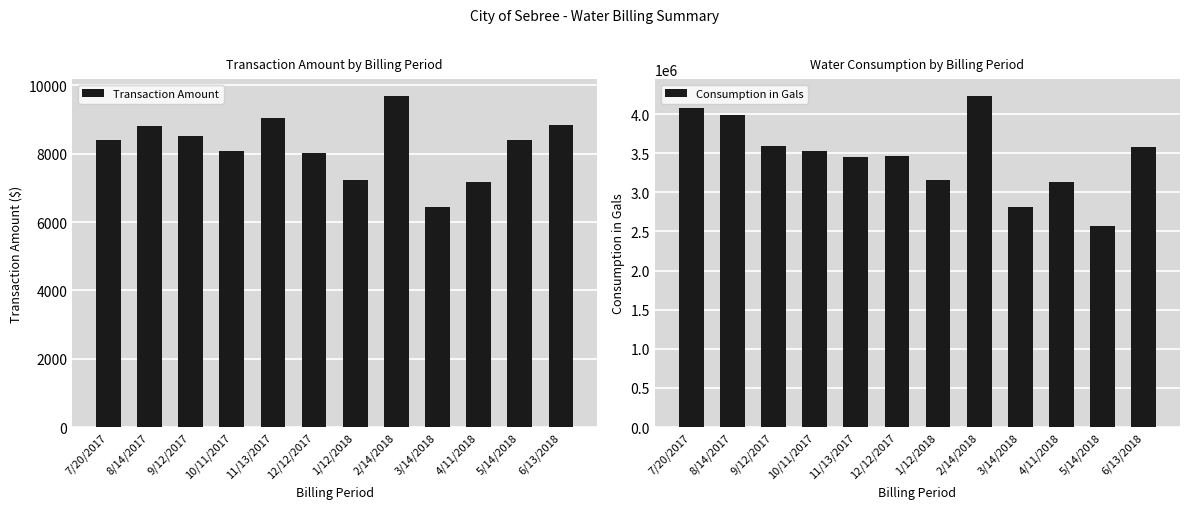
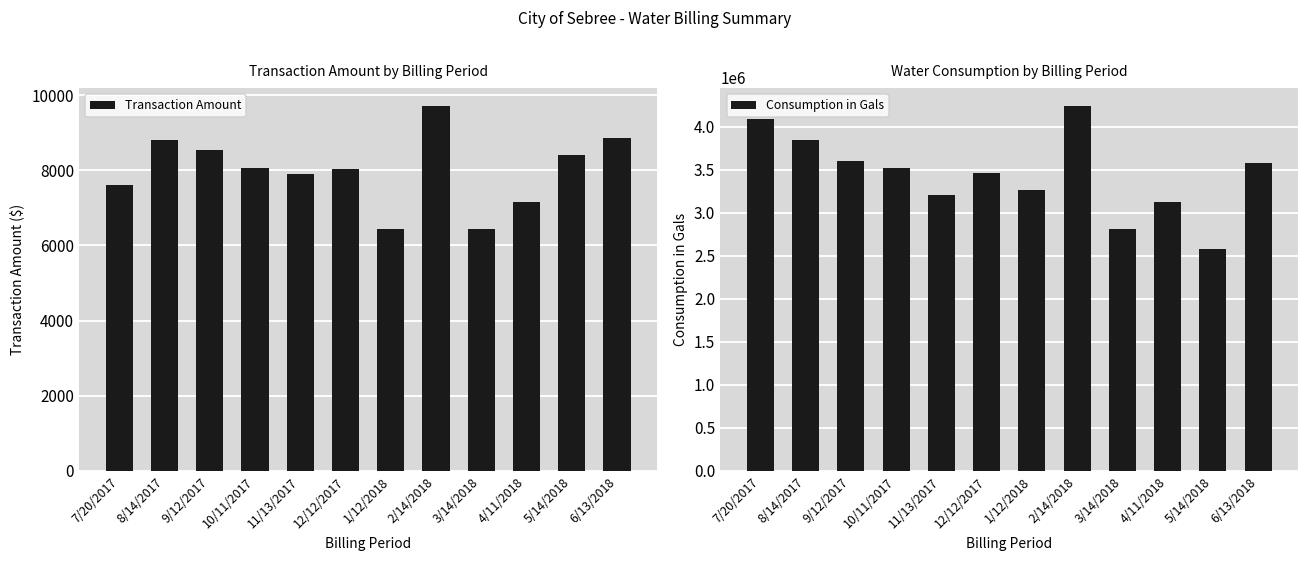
Transaction Amount by Billing Period, 7/20/2017: 8400 -> 7600
Transaction Amount by Billing Period, 11/13/2017: 9000 -> 7900
Transaction Amount by Billing Period, 1/12/2018: 7200 -> 6400
Water Consumption by Billing Period, 8/14/2017: 4000000 -> 3800000
Water Consumption by Billing Period, 11/13/2017: 3500000 -> 3200000
Water Consumption by Billing Period, 1/12/2018: 3200000 -> 3300000
